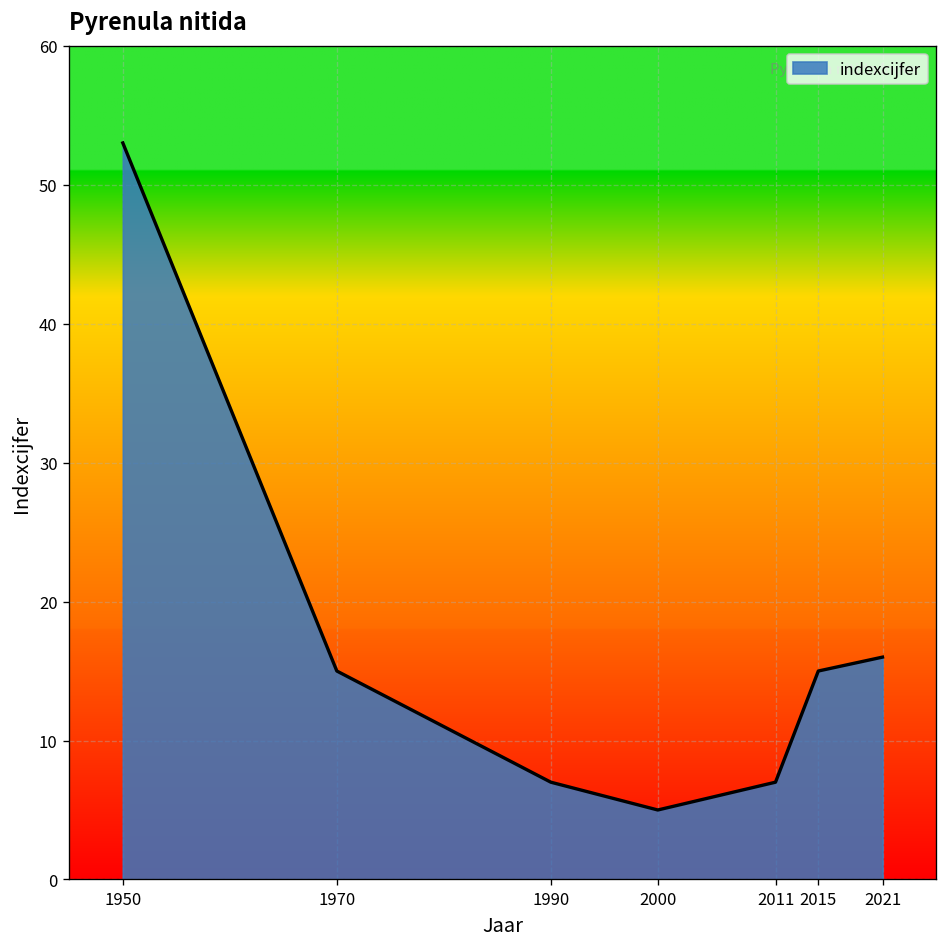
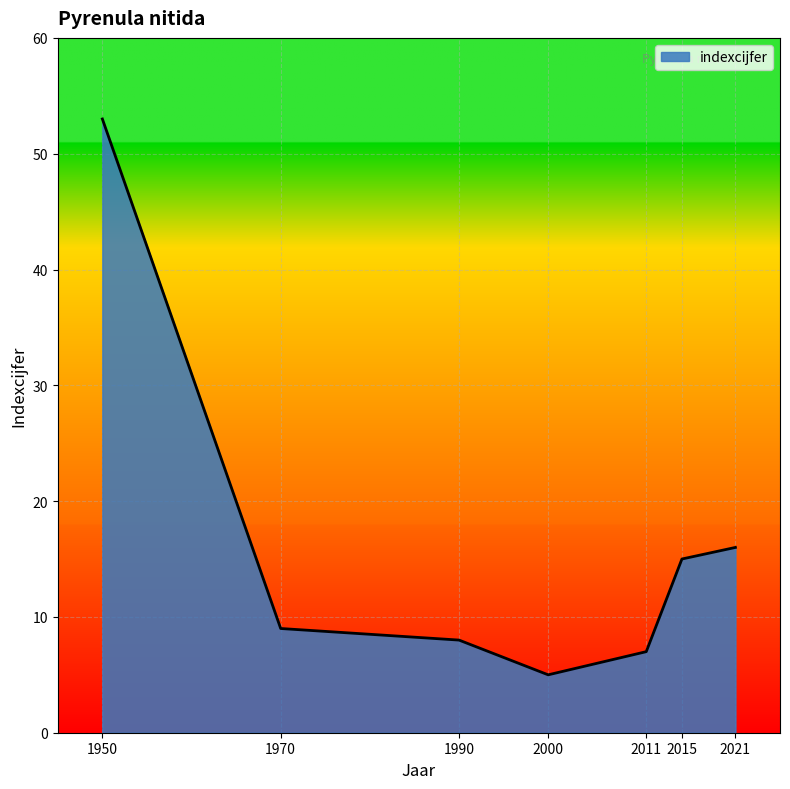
1970: 15 -> 9
1990: 7 -> 8
